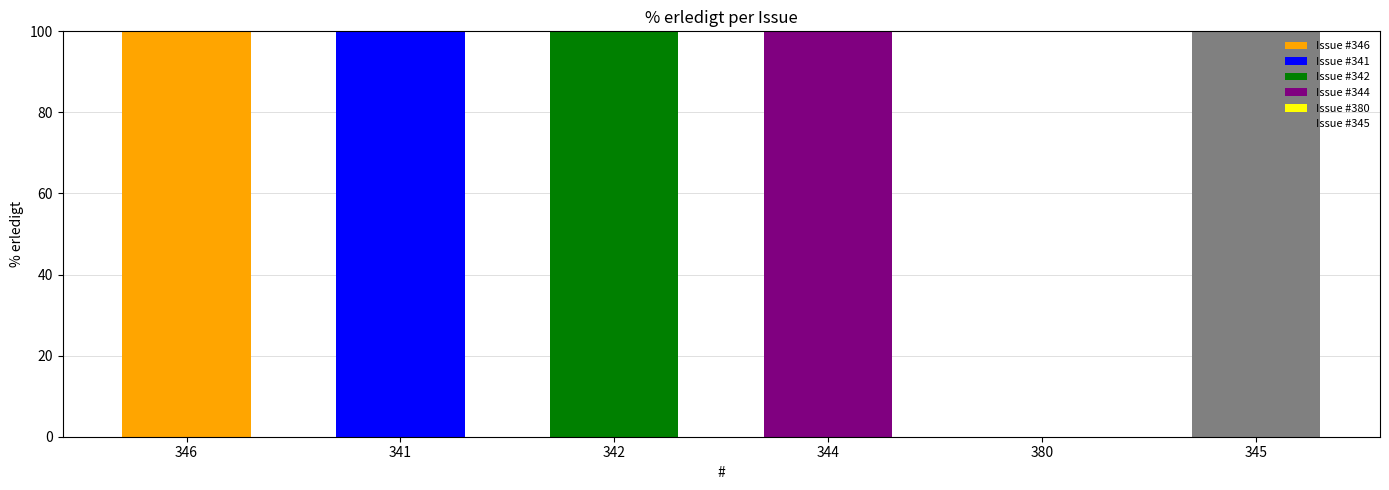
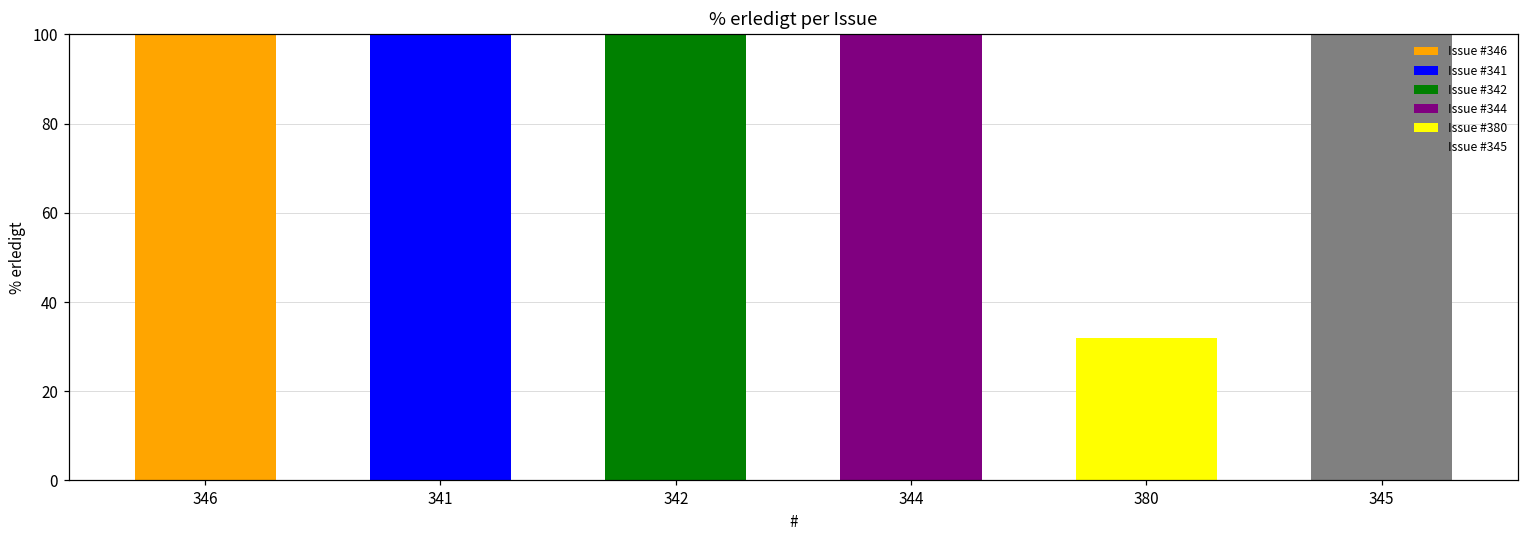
380: 0 -> 32
